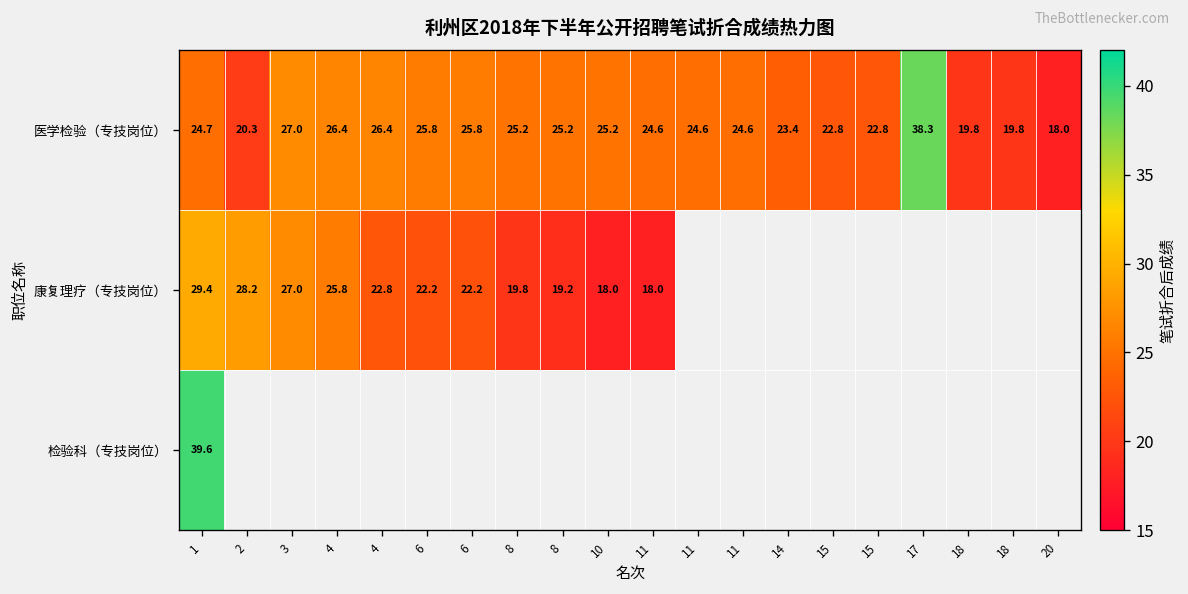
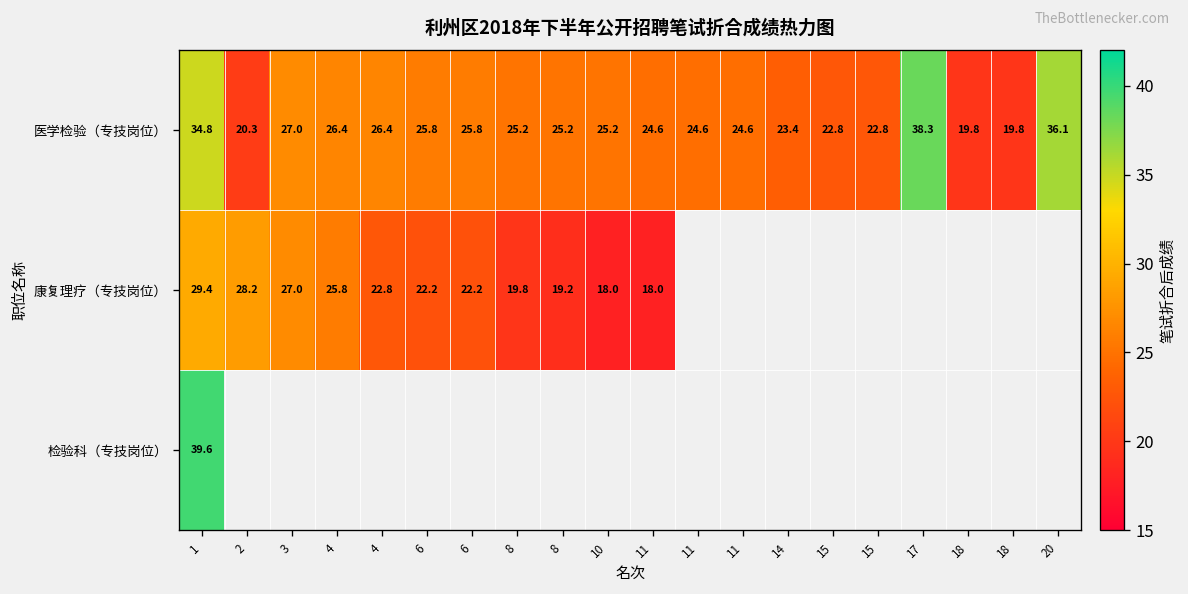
医学检验（专技岗位）, 1: 24.7 -> 34.8
医学检验（专技岗位）, 20: 18.0 -> 36.1
